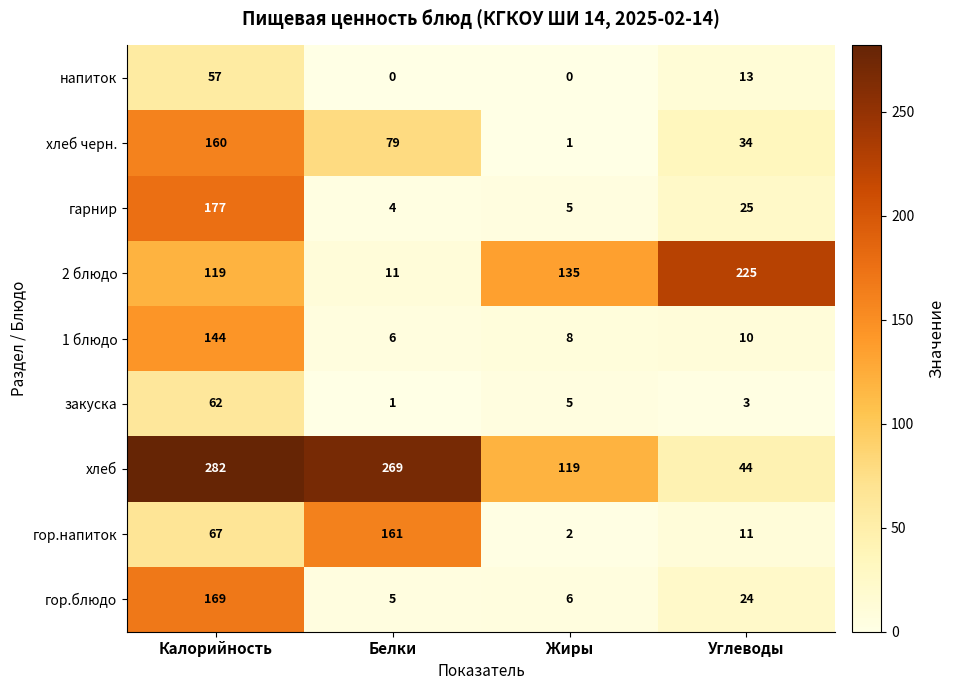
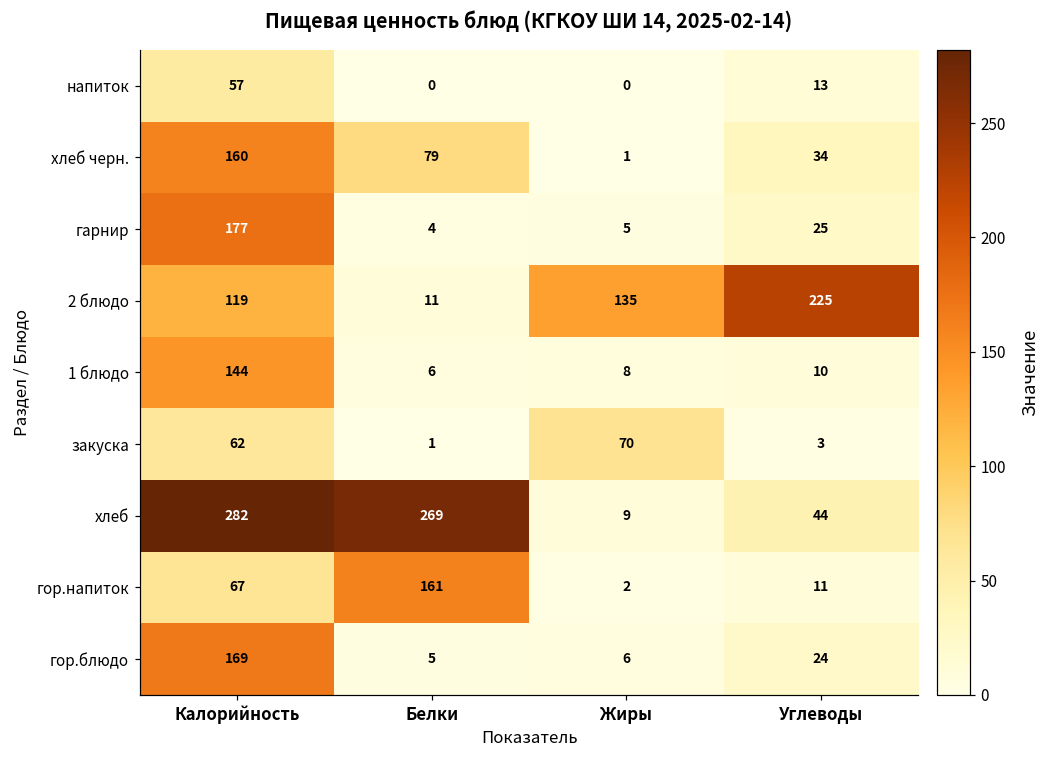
закуска, Жиры: 5 -> 70
хлеб, Жиры: 119 -> 9
